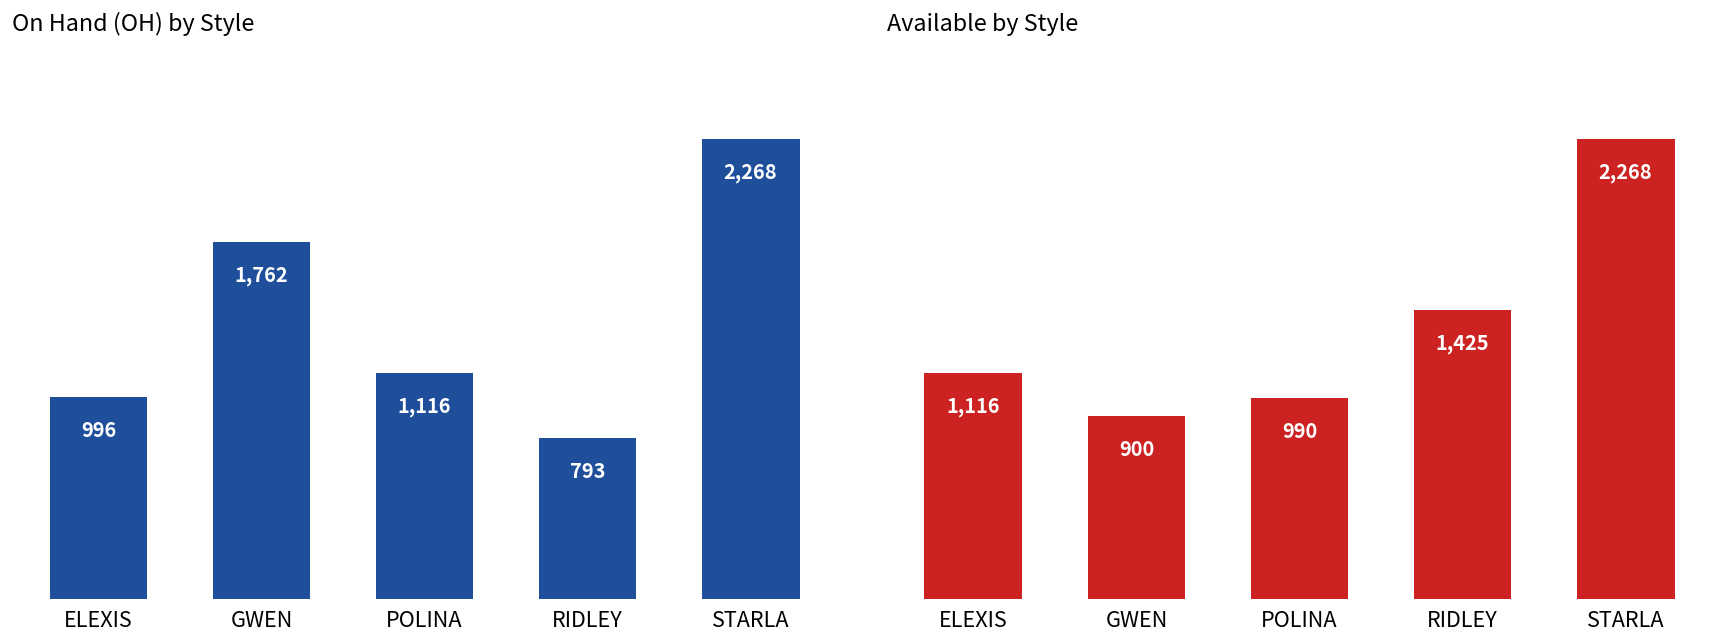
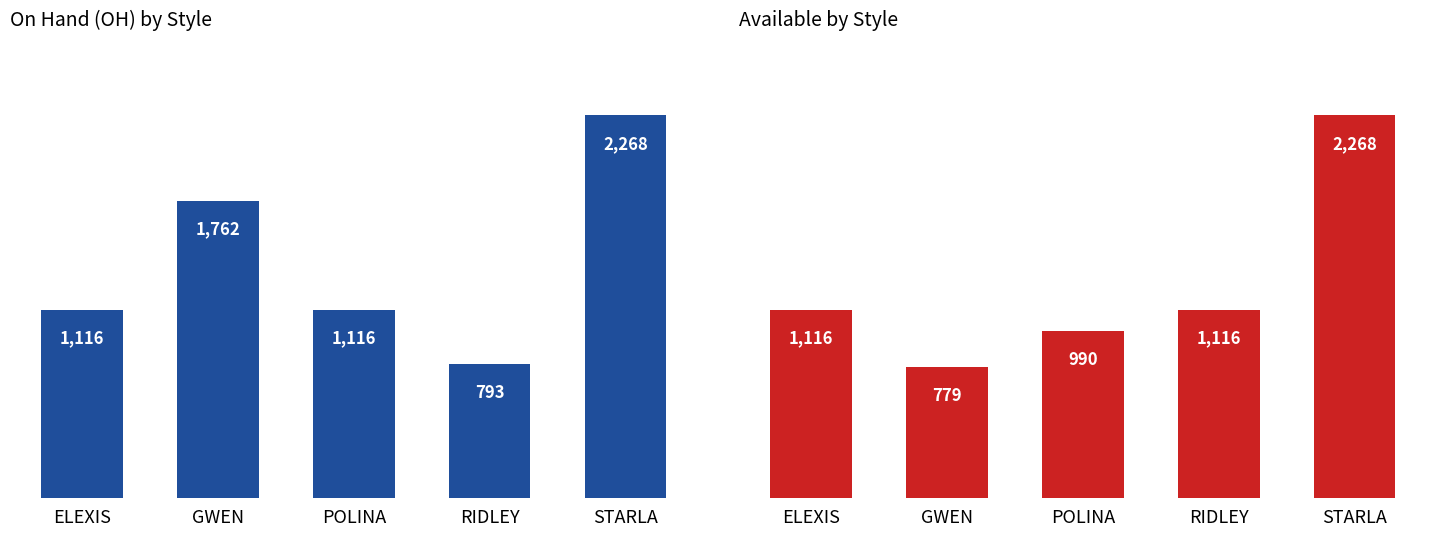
On Hand (OH) by Style, ELEXIS: 996 -> 1,116
Available by Style, GWEN: 900 -> 779
Available by Style, RIDLEY: 1,425 -> 1,116
